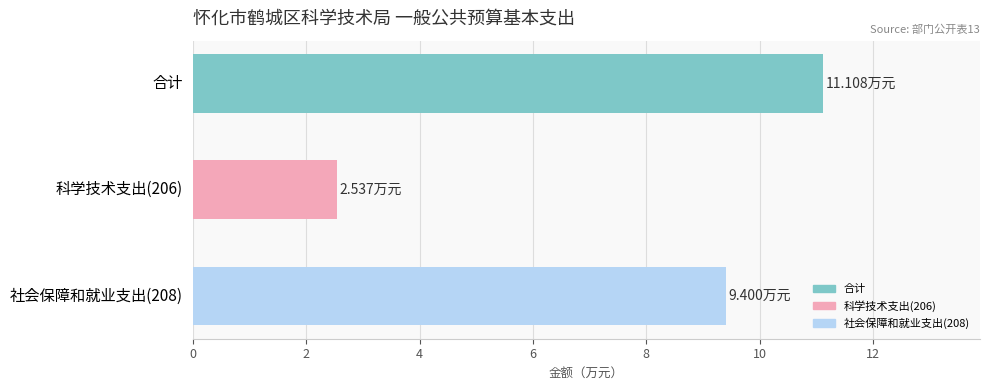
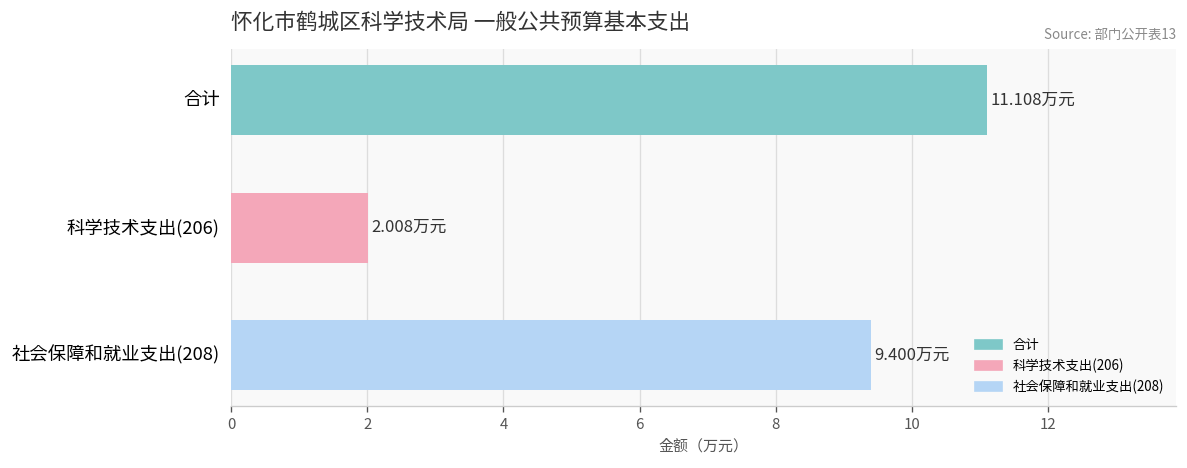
科学技术支出(206): 2.537 -> 2.008
